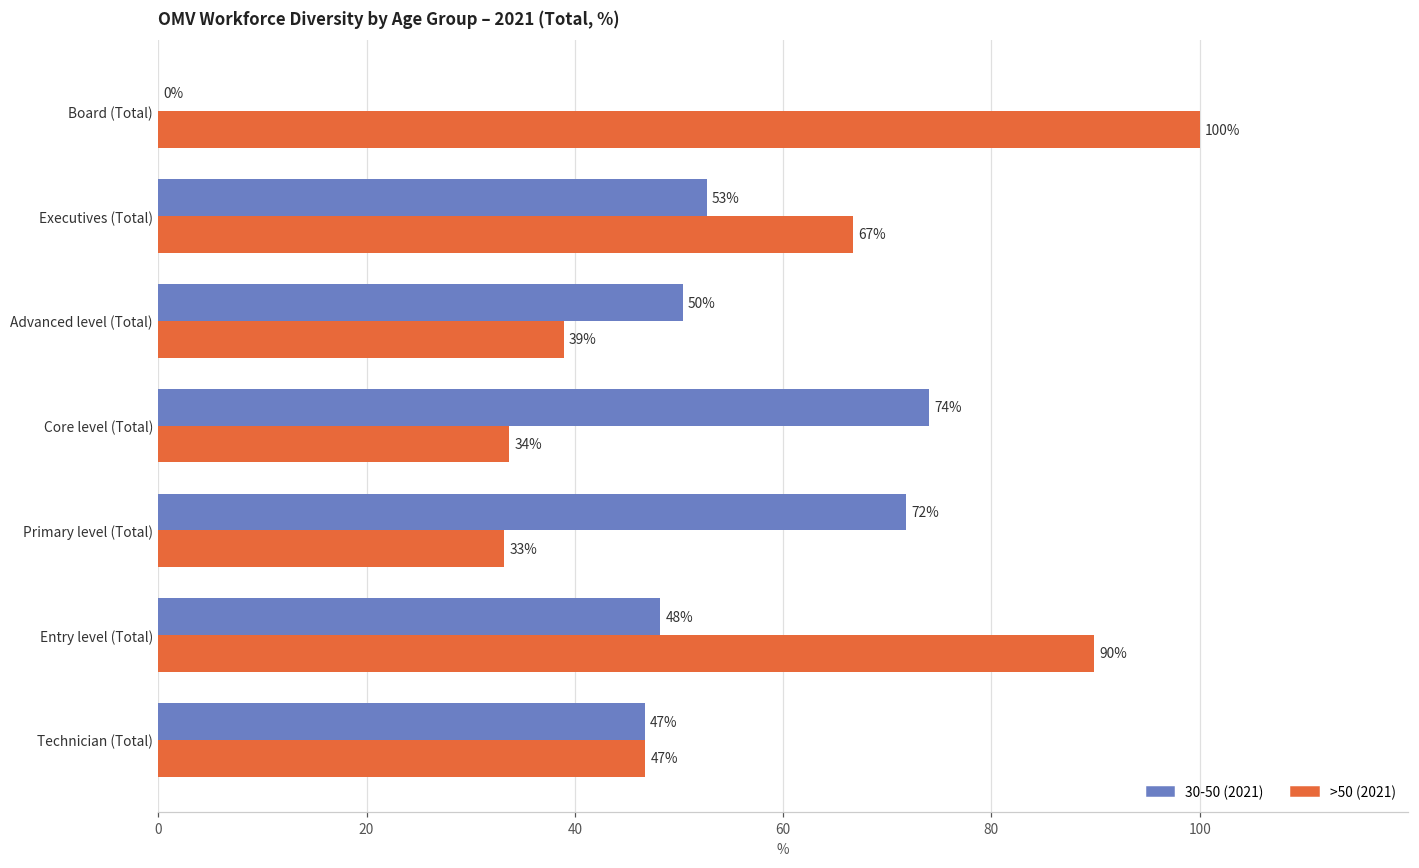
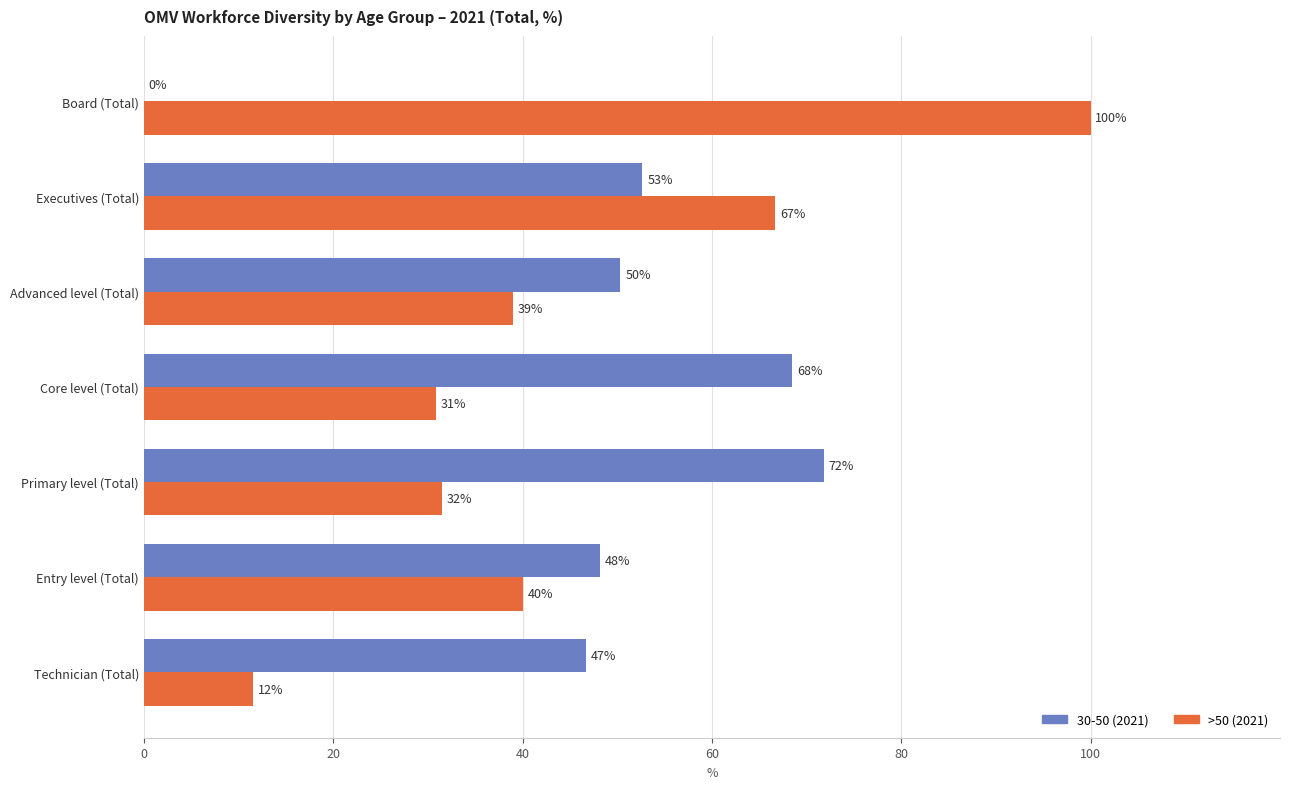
30-50 (2021), Core level (Total): 74% -> 68%
>50 (2021), Core level (Total): 34% -> 31%
>50 (2021), Primary level (Total): 33% -> 32%
>50 (2021), Entry level (Total): 90% -> 40%
>50 (2021), Technician (Total): 47% -> 12%
